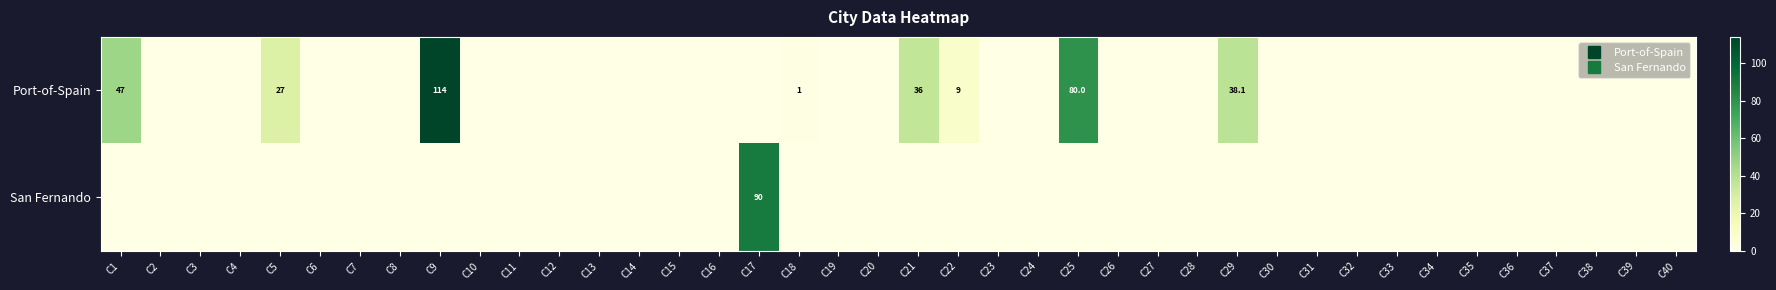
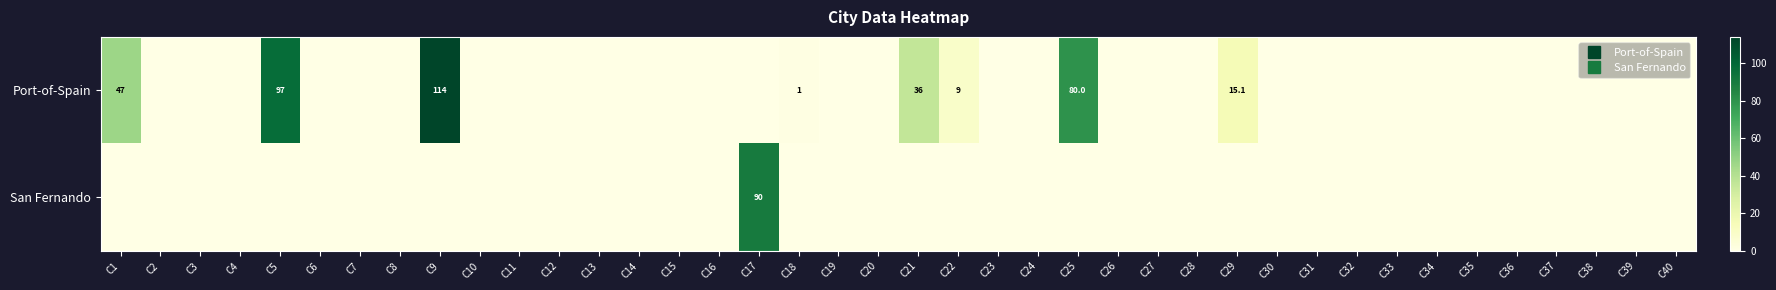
Port-of-Spain, C5: 27 -> 97
Port-of-Spain, C29: 38.1 -> 15.1
